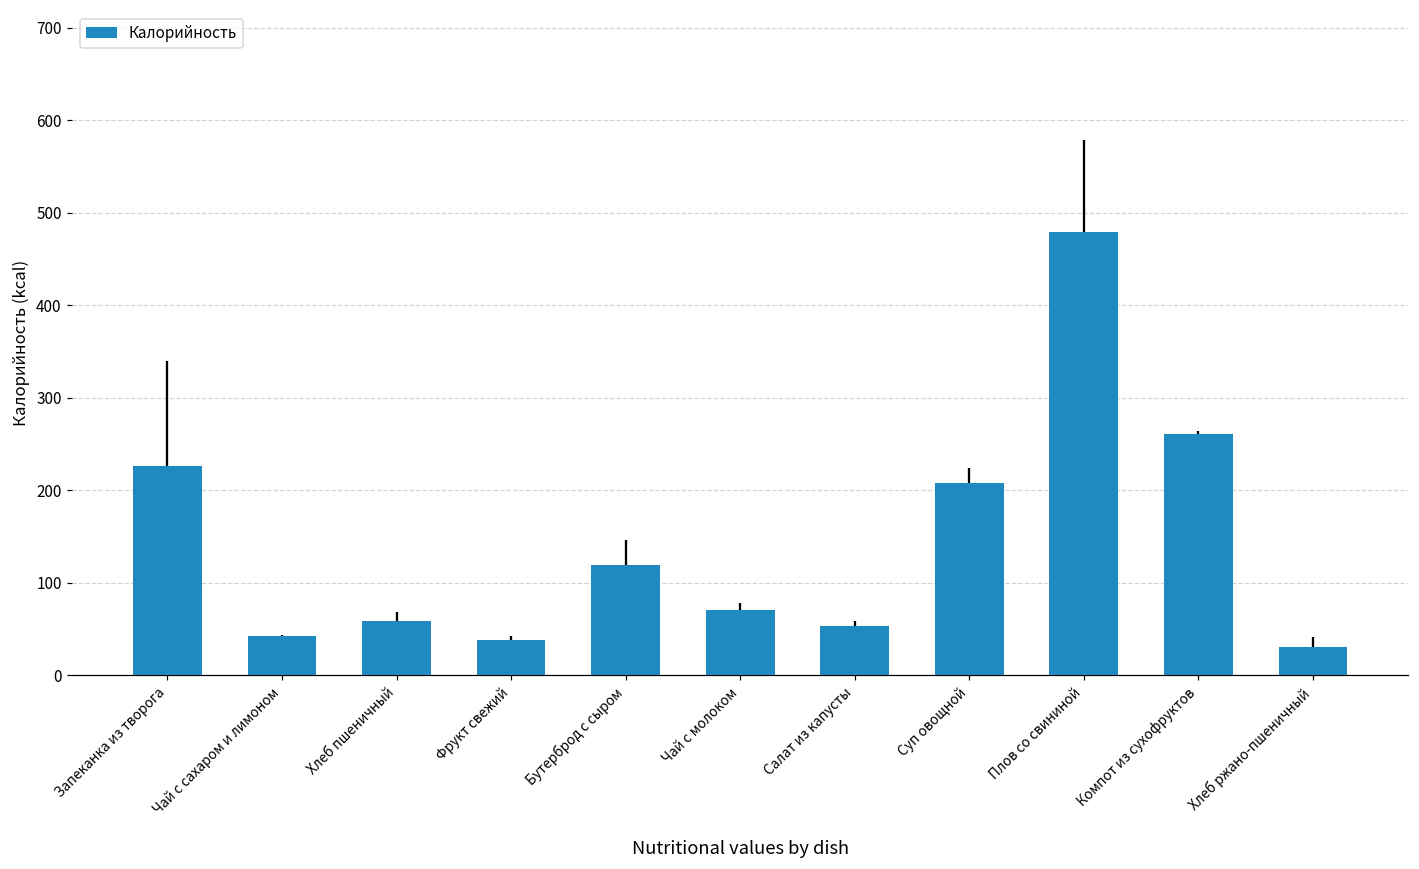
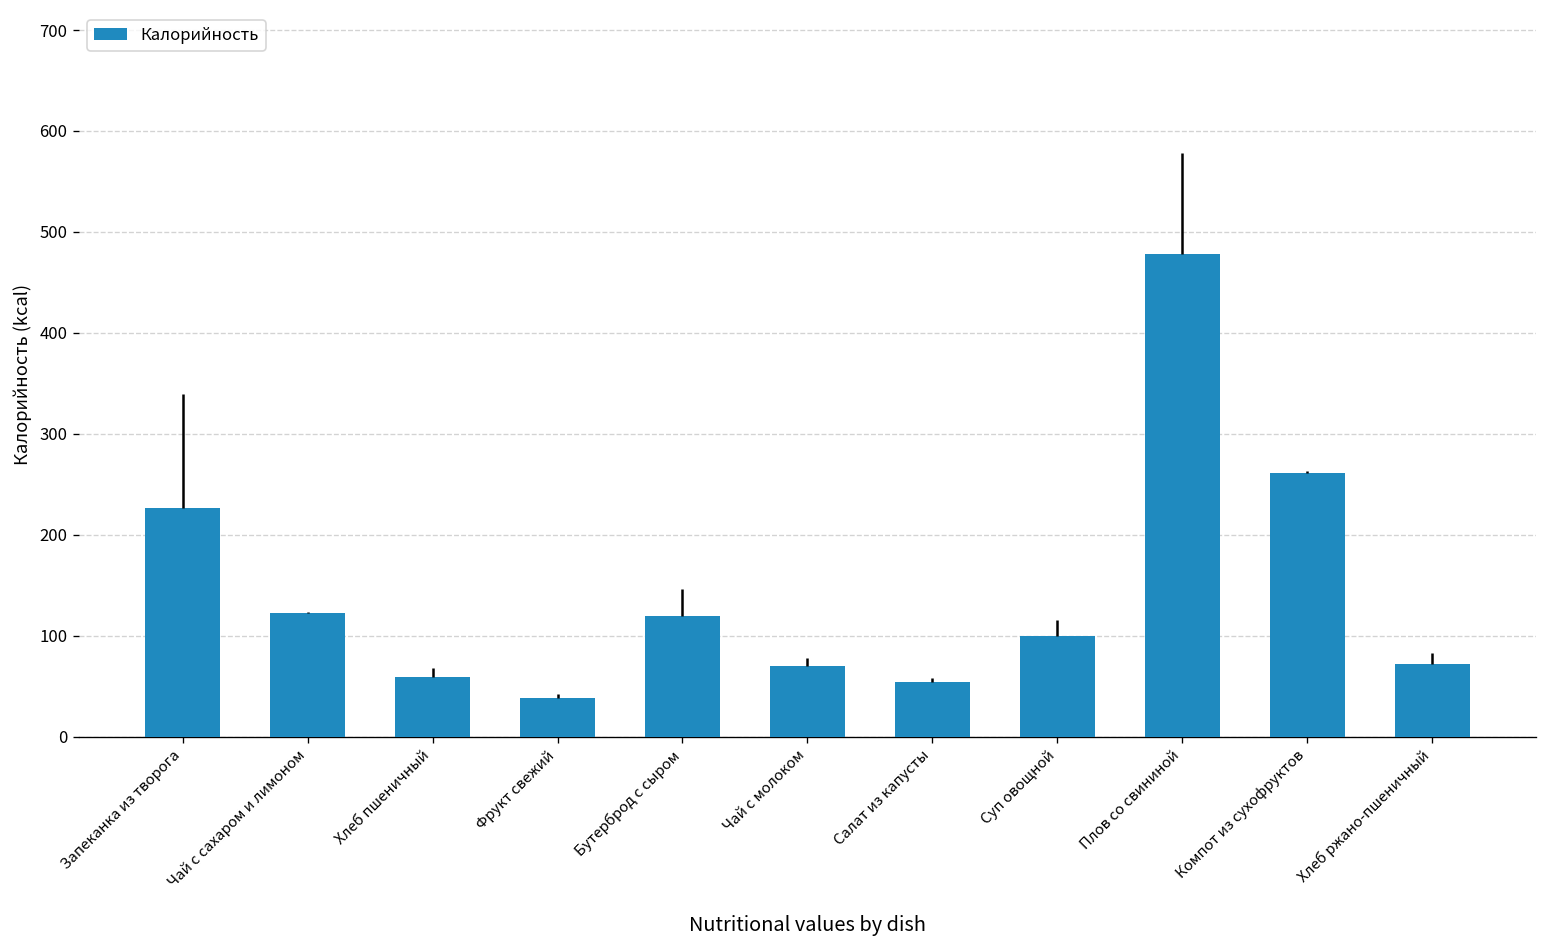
Чай с сахаром и лимоном: 40 -> 120
Суп овощной: 210 -> 100
Хлеб ржано-пшеничный: 30 -> 70
